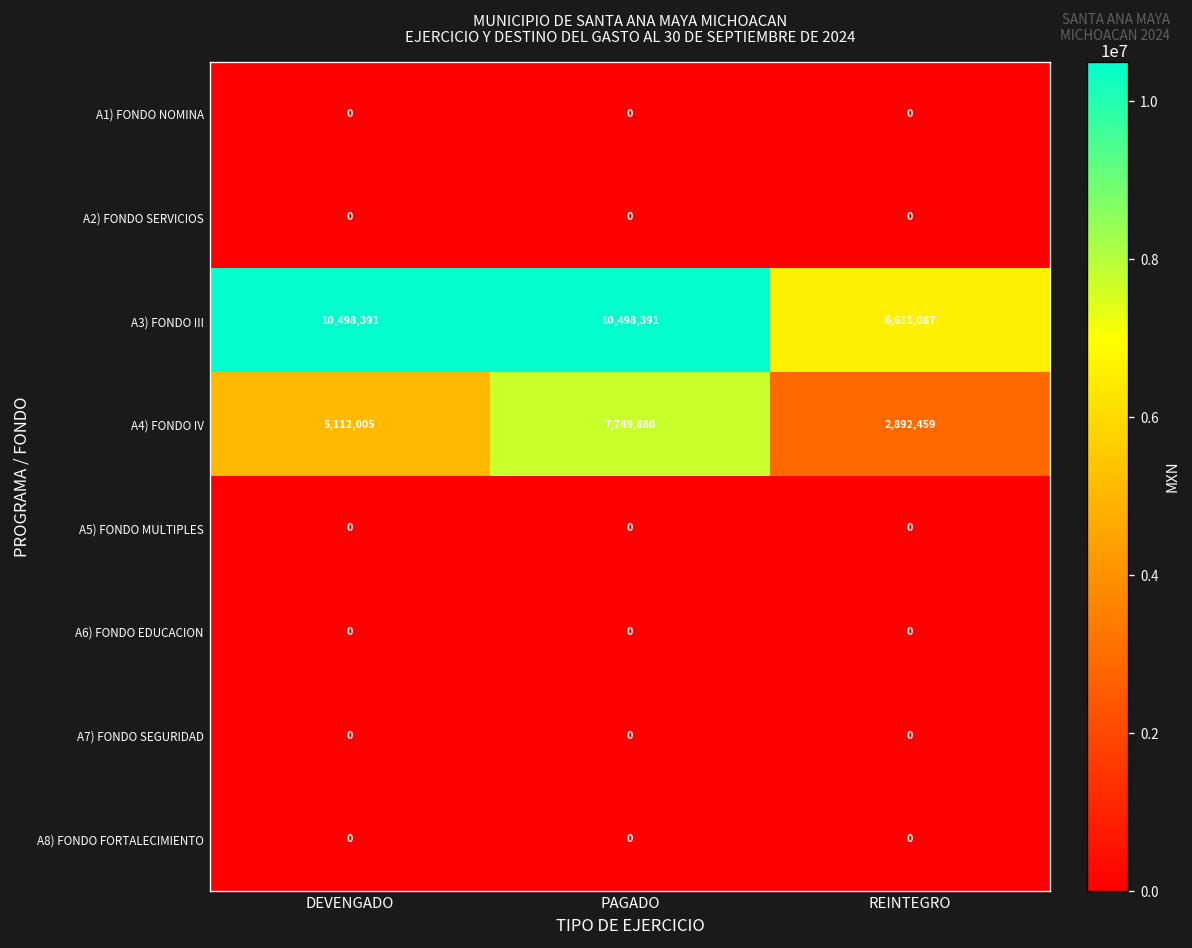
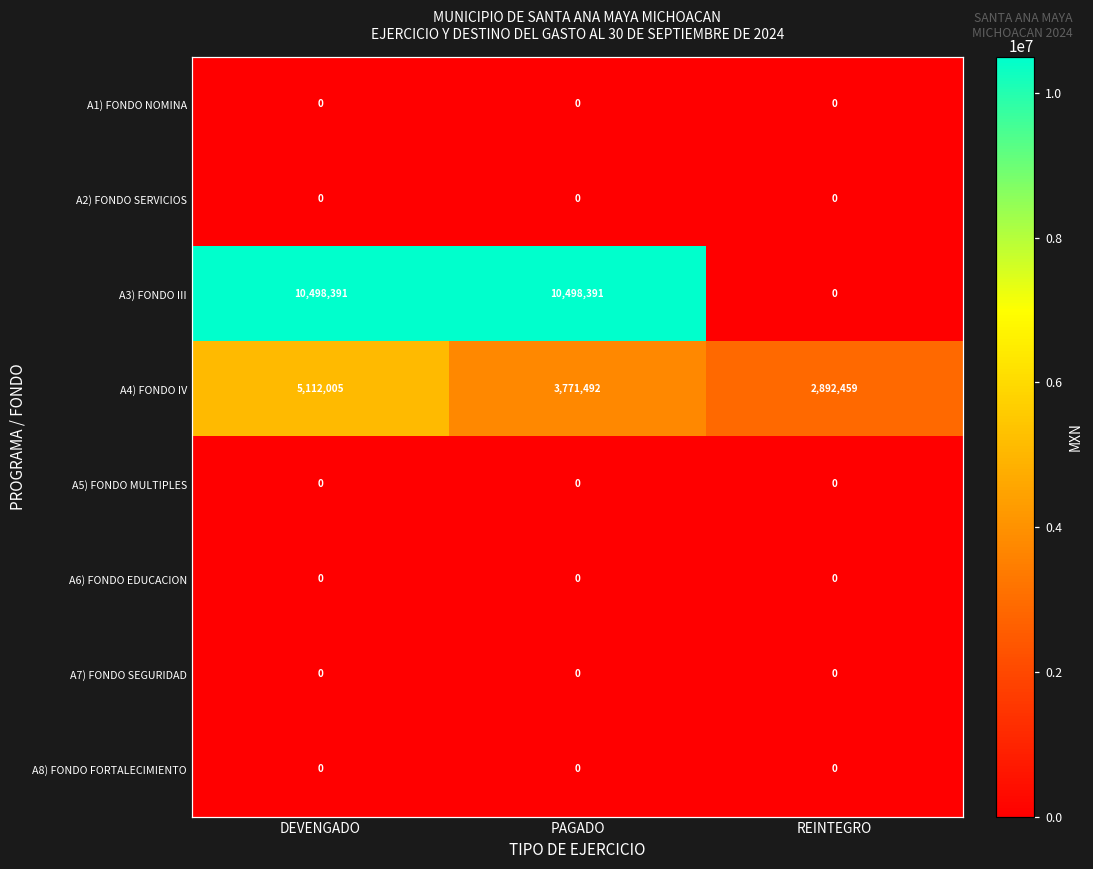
A3) FONDO III, REINTEGRO: 6,611,087 -> 0
A4) FONDO IV, PAGADO: 7,749,880 -> 3,771,492
